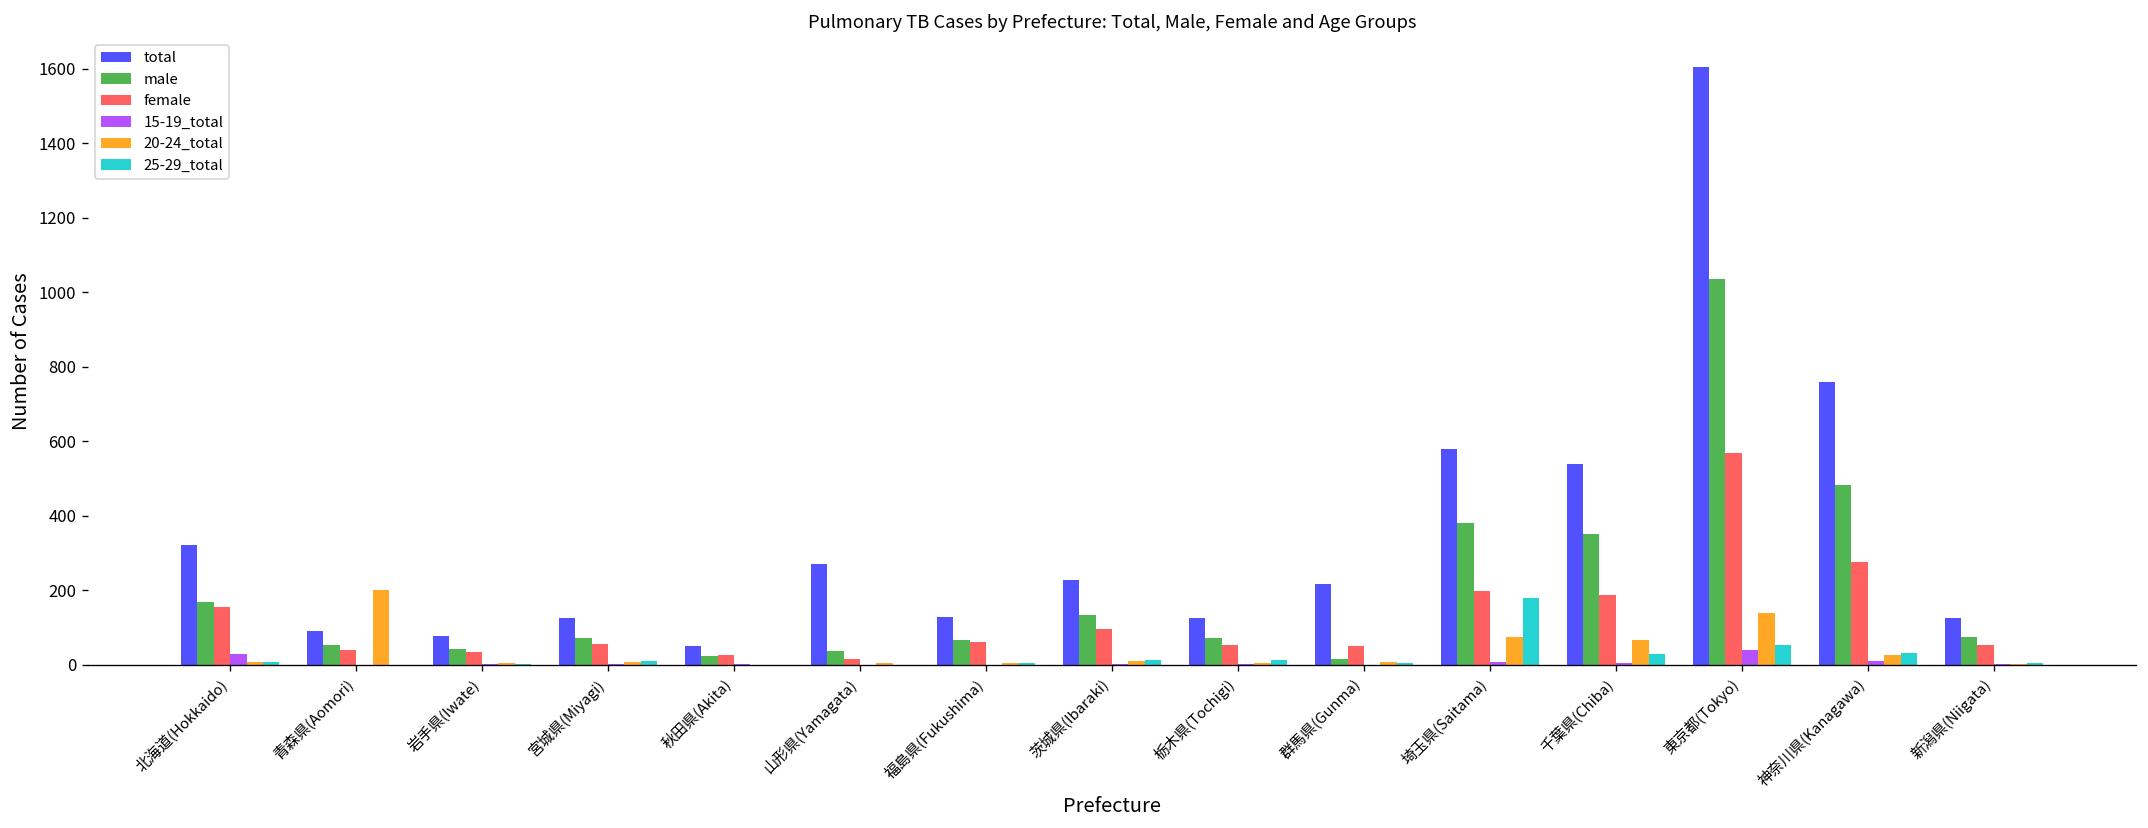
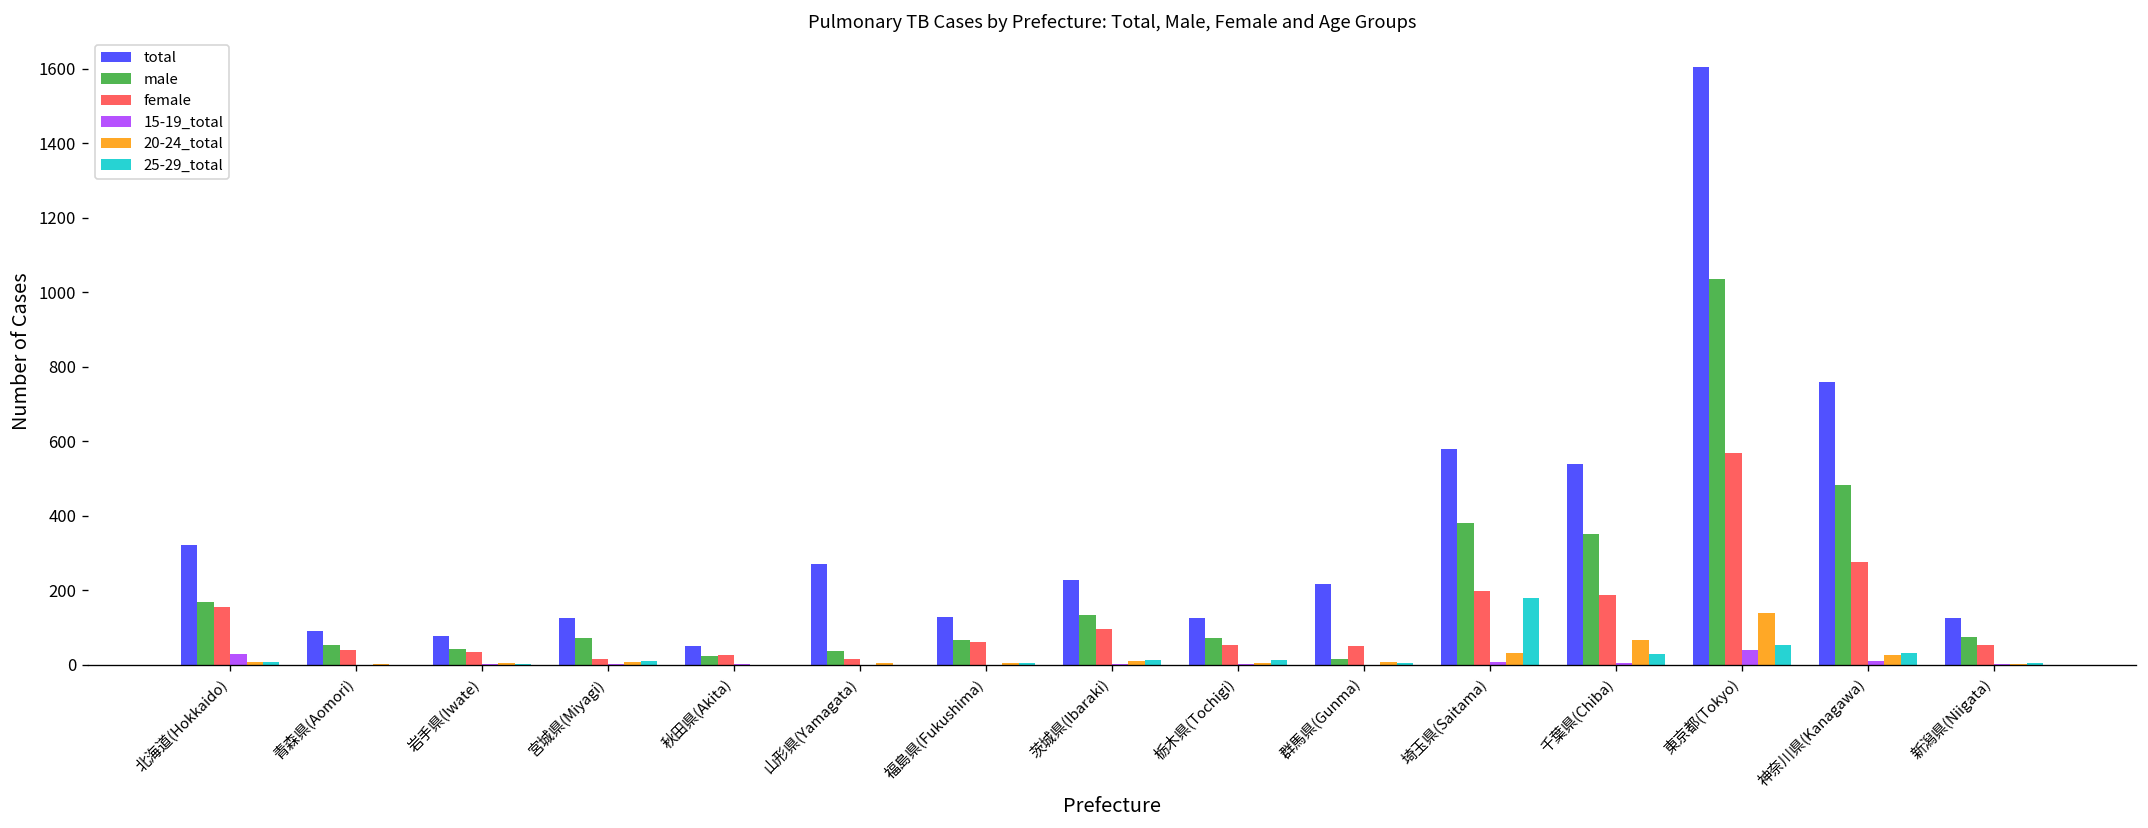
20-24_total, 青森県(Aomori): 200 -> 0
female, 宮城県(Miyagi): 60 -> 20
20-24_total, 埼玉県(Saitama): 70 -> 30
